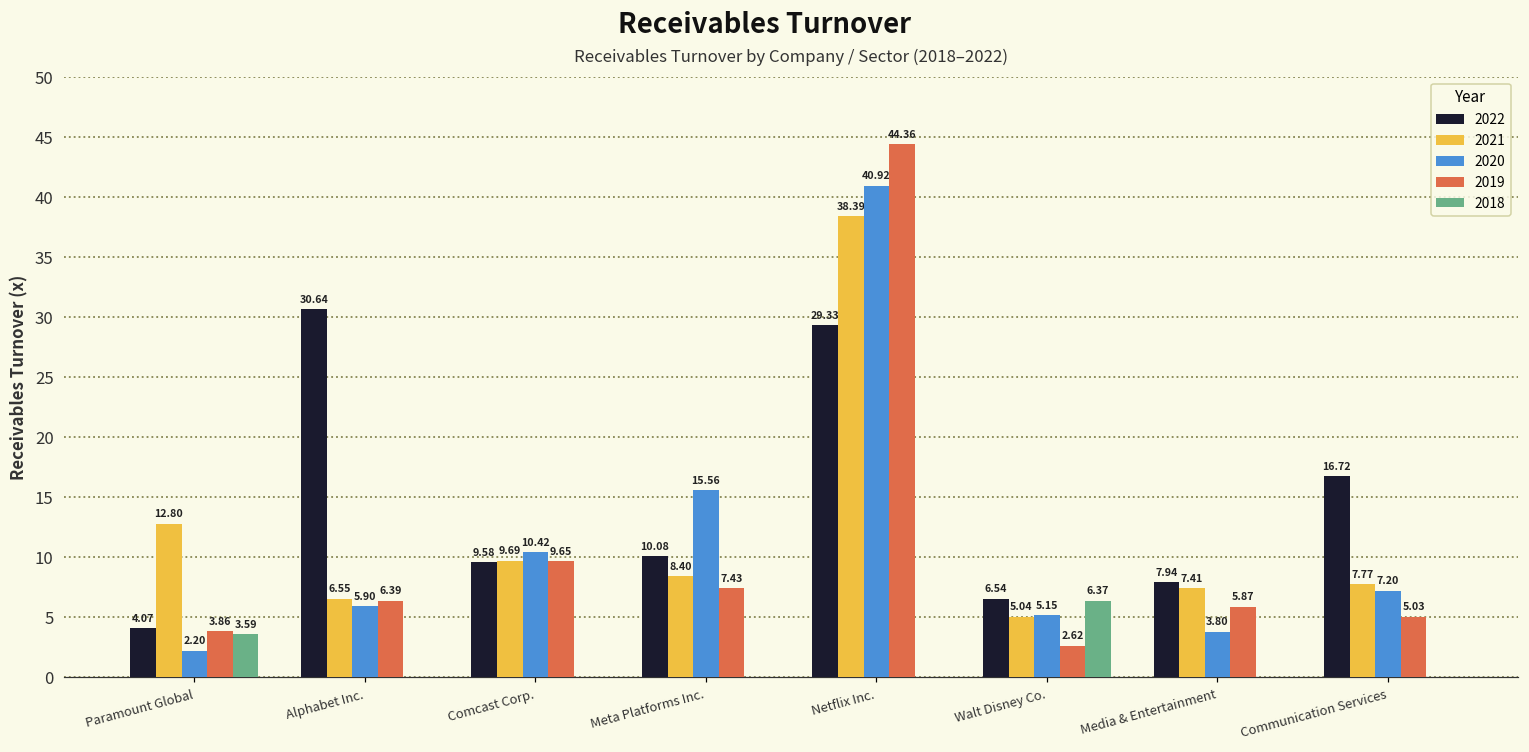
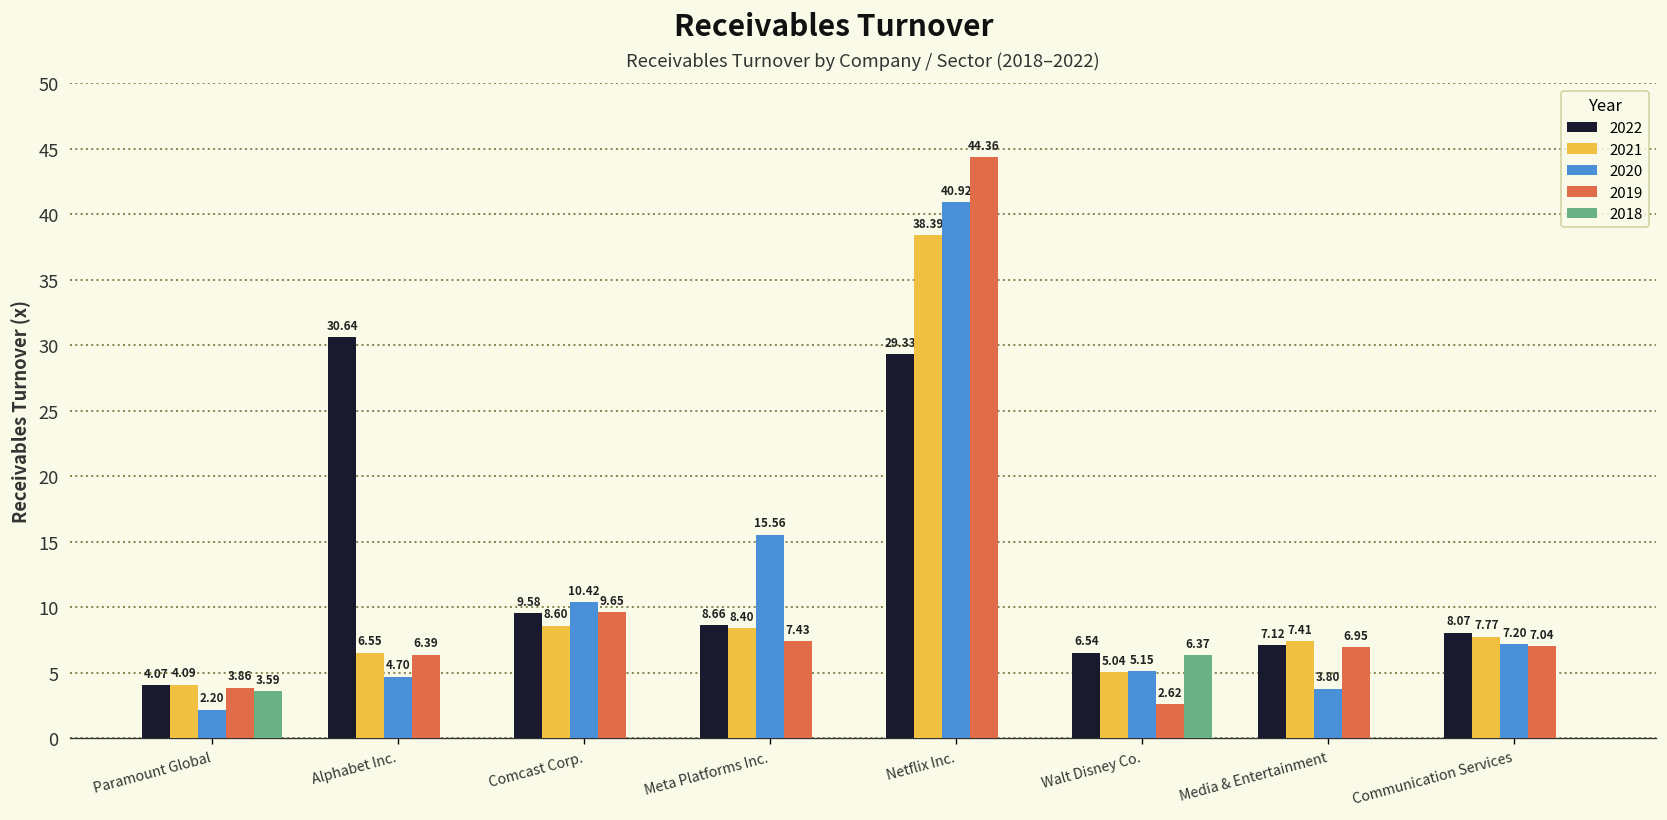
2021, Paramount Global: 12.80 -> 4.09
2020, Alphabet Inc.: 5.90 -> 4.70
2021, Comcast Corp.: 9.69 -> 8.60
2022, Meta Platforms Inc.: 10.08 -> 8.66
2022, Media & Entertainment: 7.94 -> 7.12
2019, Media & Entertainment: 5.87 -> 6.95
2022, Communication Services: 16.72 -> 8.07
2019, Communication Services: 5.03 -> 7.04
